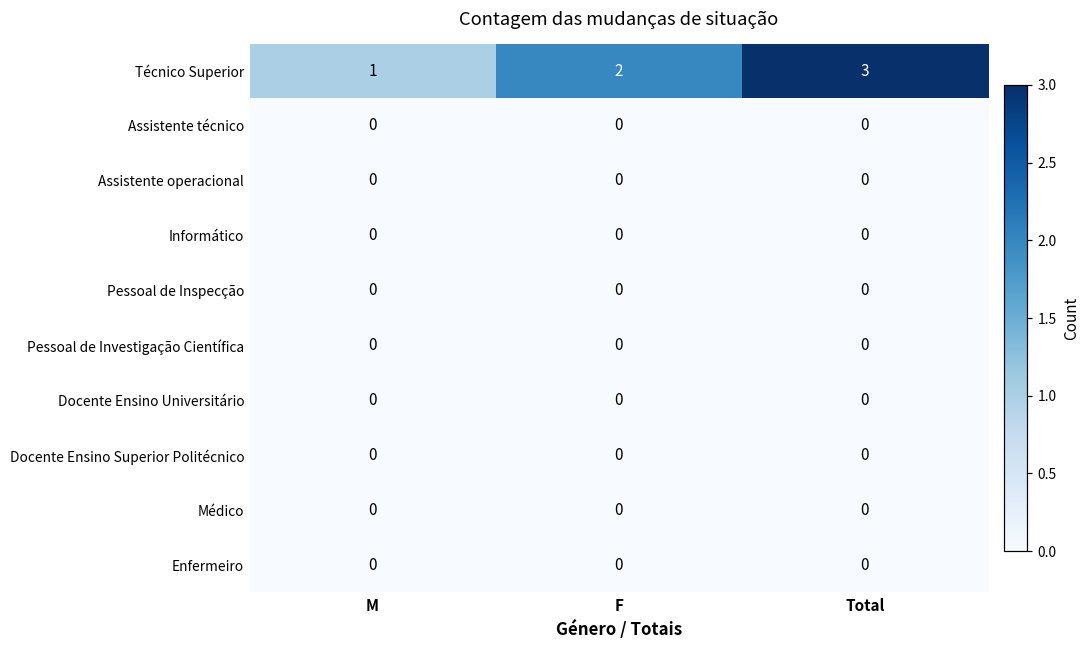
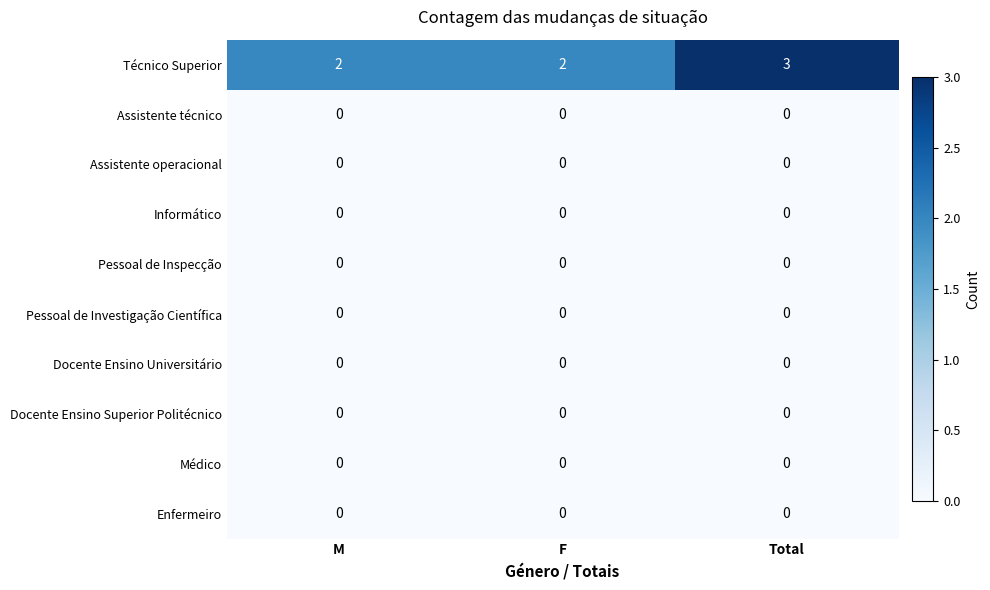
Técnico Superior, M: 1 -> 2
